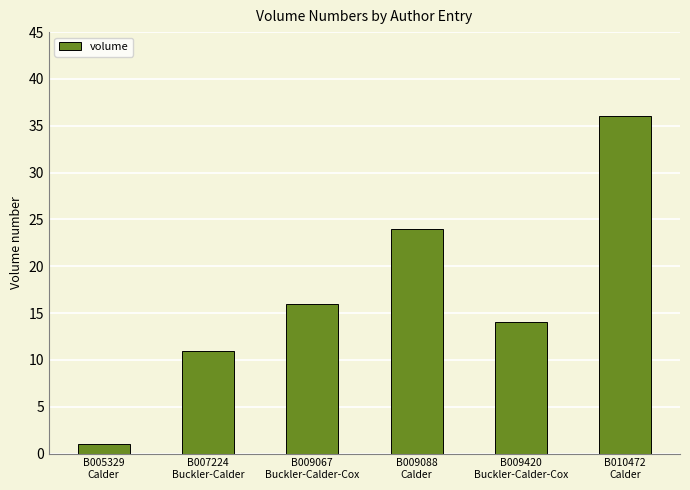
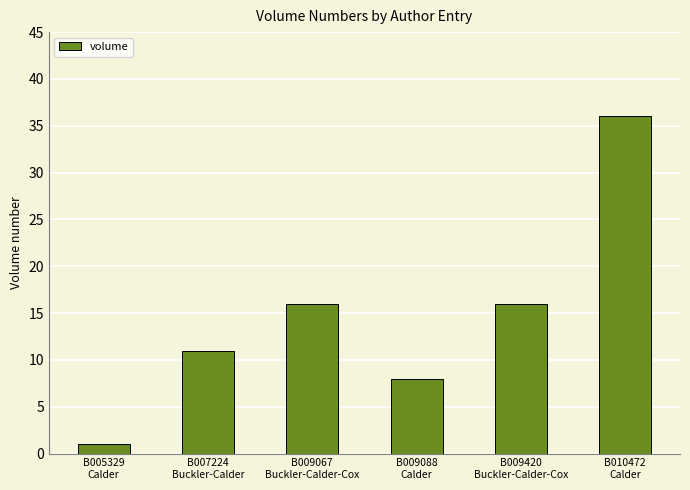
B009088 Calder: 24 -> 8
B009420 Buckler-Calder-Cox: 14 -> 16
